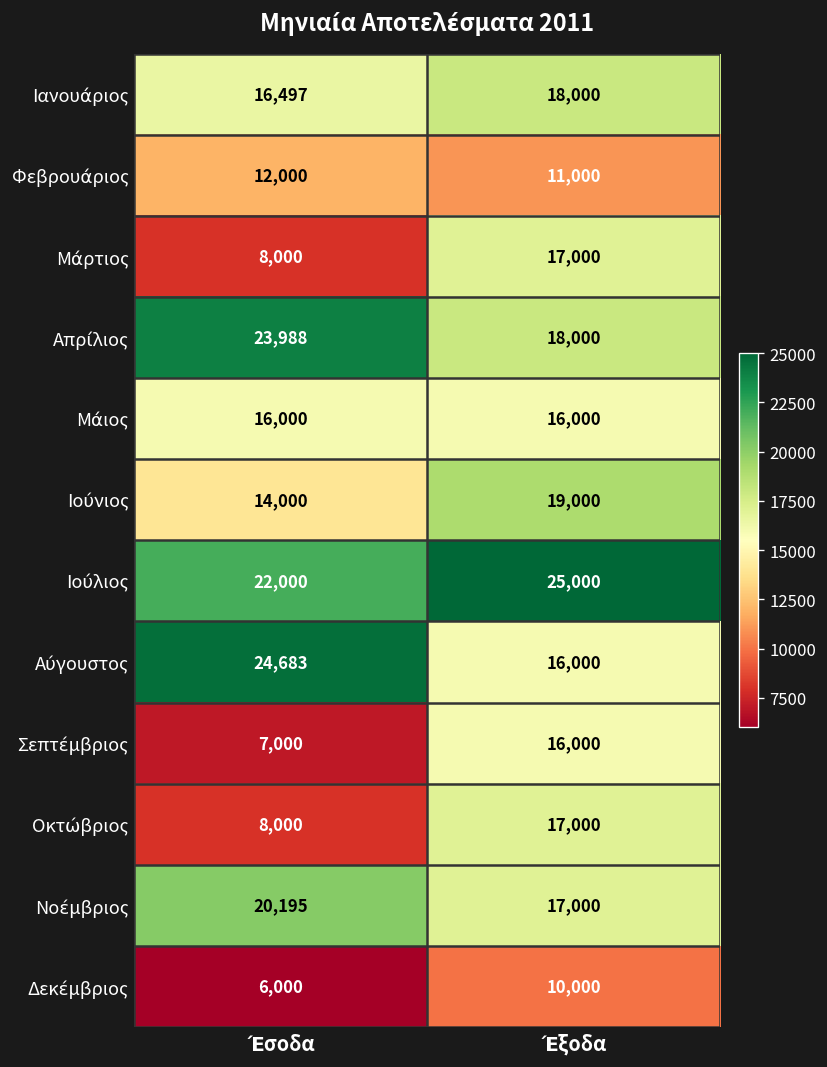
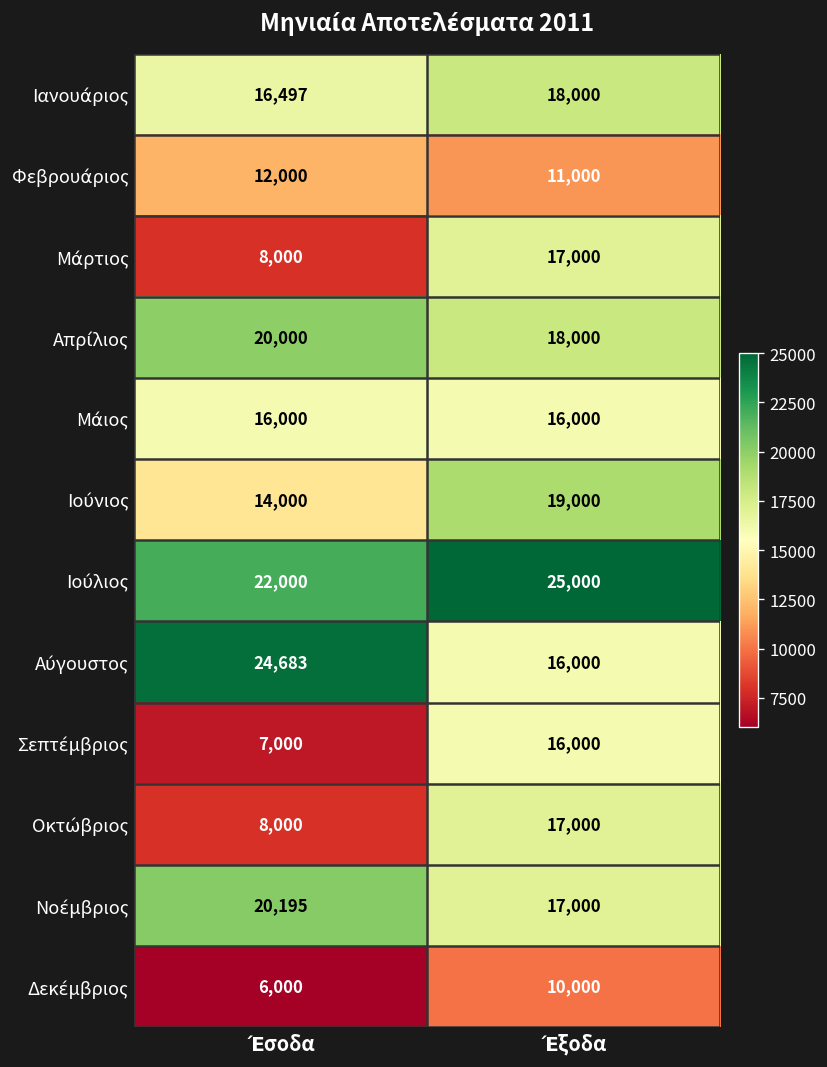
Απρίλιος, Έσοδα: 23,988 -> 20,000
